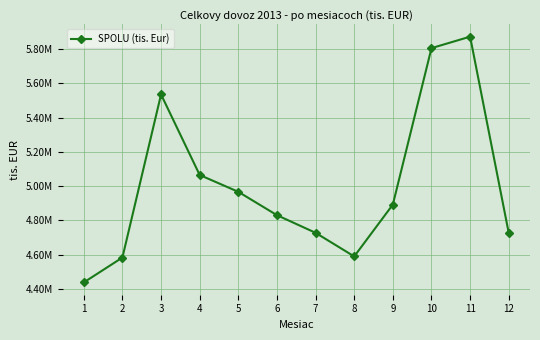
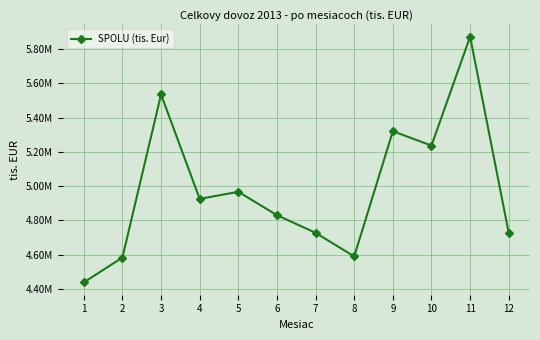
4: 5070000 -> 4930000
9: 4890000 -> 5320000
10: 5800000 -> 5240000
